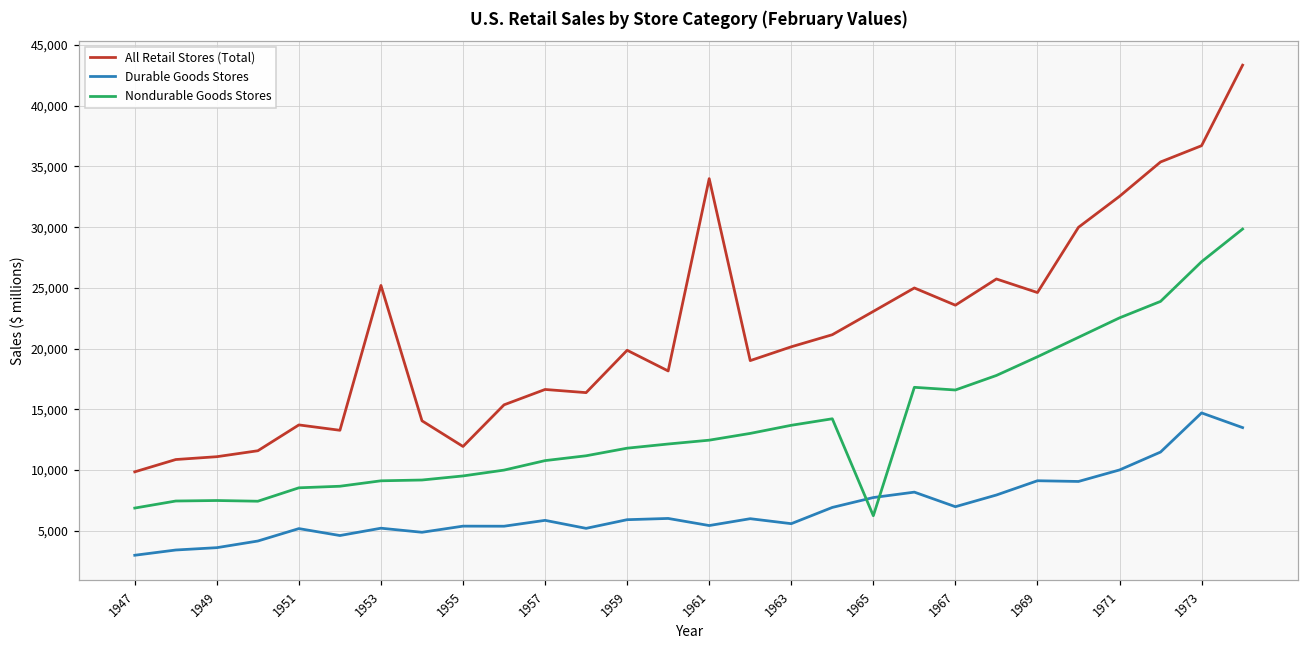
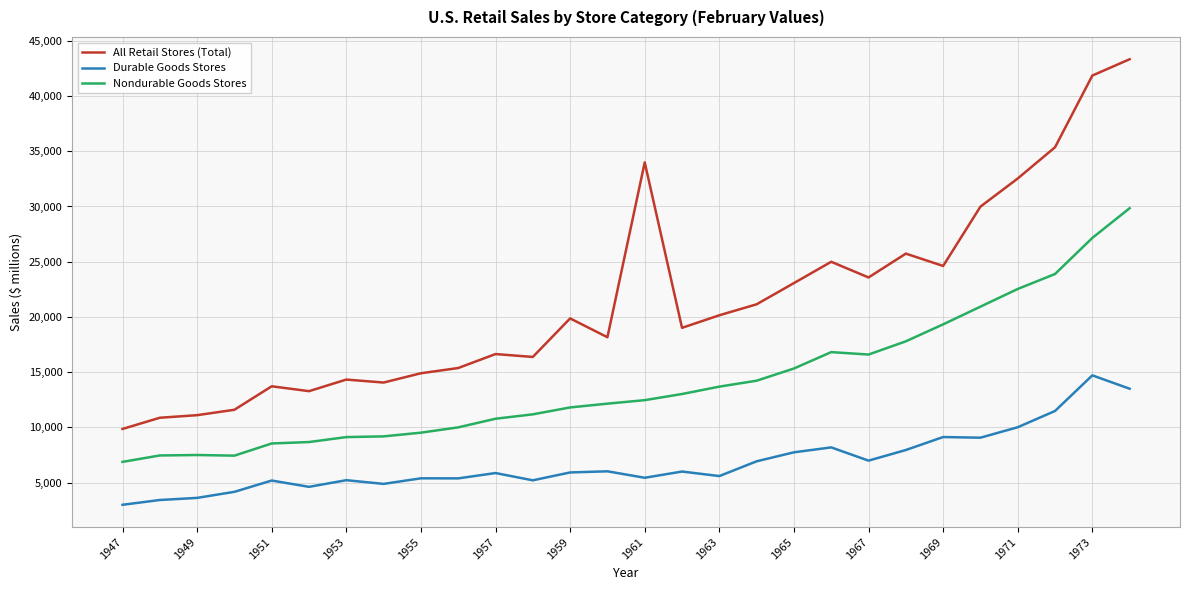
All Retail Stores (Total), 1953: 25,200 -> 14,300
All Retail Stores (Total), 1955: 11,900 -> 14,900
Nondurable Goods Stores, 1965: 6,200 -> 15,300
All Retail Stores (Total), 1973: 36,700 -> 41,900
